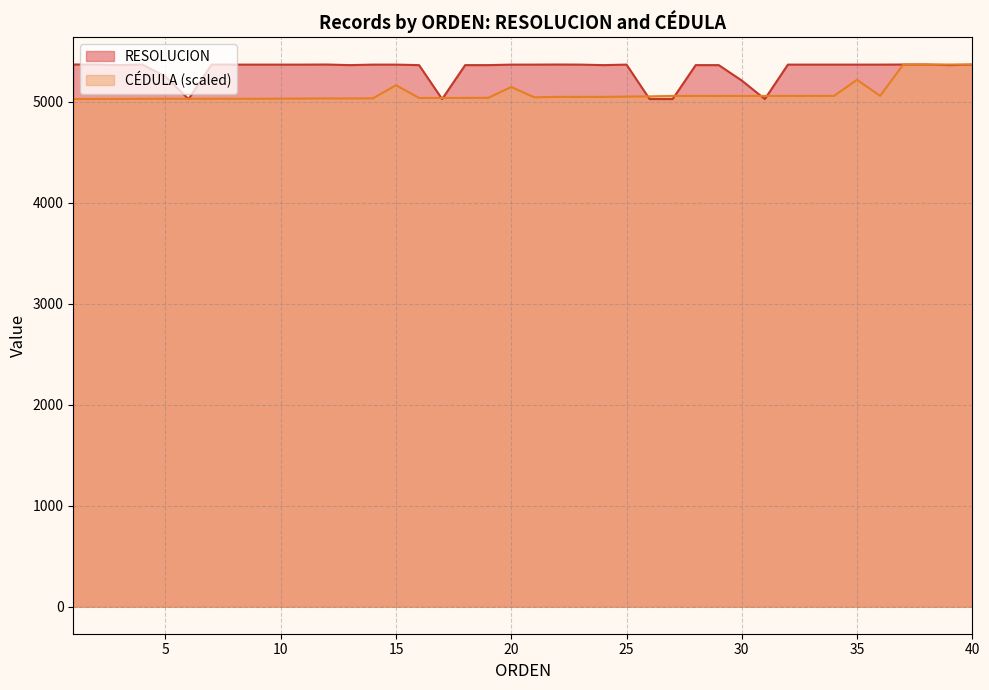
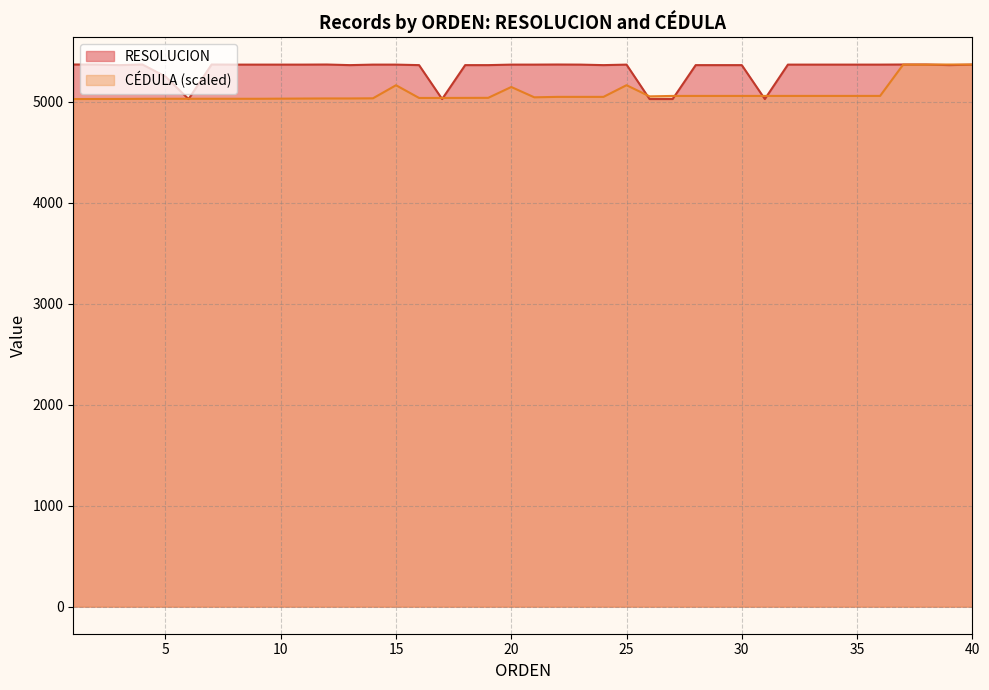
CÉDULA (scaled), 25: 5050 -> 5160
RESOLUCION, 30: 5210 -> 5360
CÉDULA (scaled), 35: 5220 -> 5060
